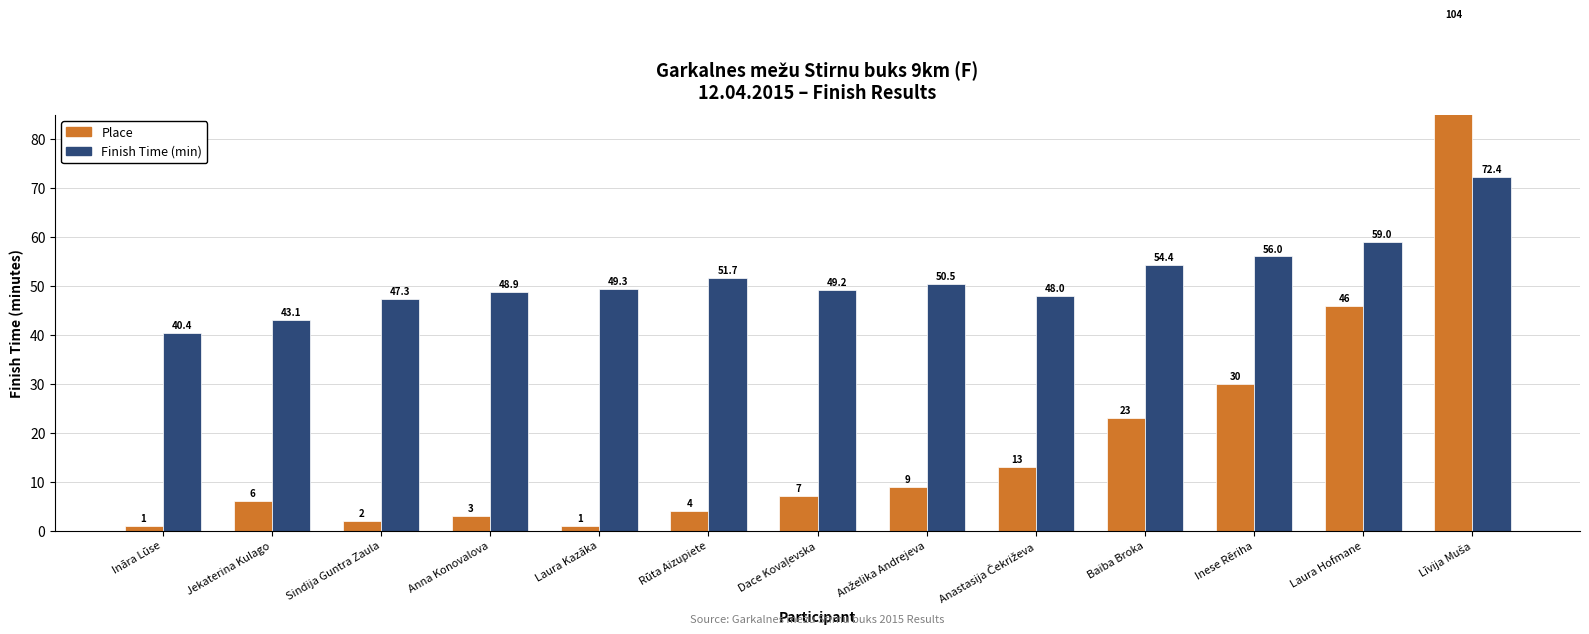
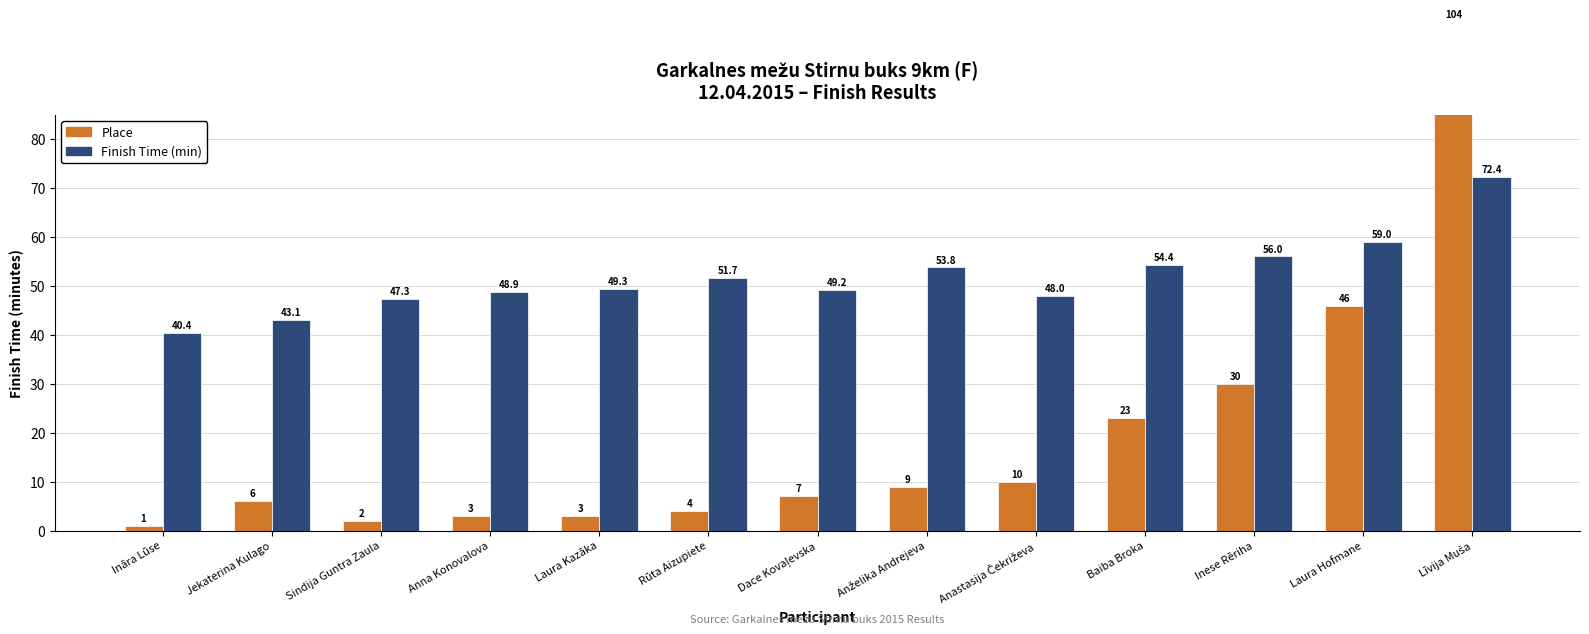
Place, Laura Kazāka: 1 -> 3
Finish Time (min), Anželika Andrejeva: 50.5 -> 53.8
Place, Anastasija Čekriževa: 13 -> 10
